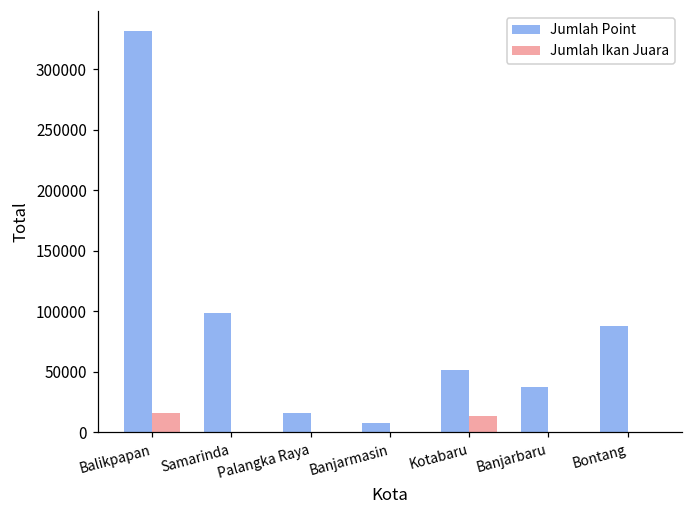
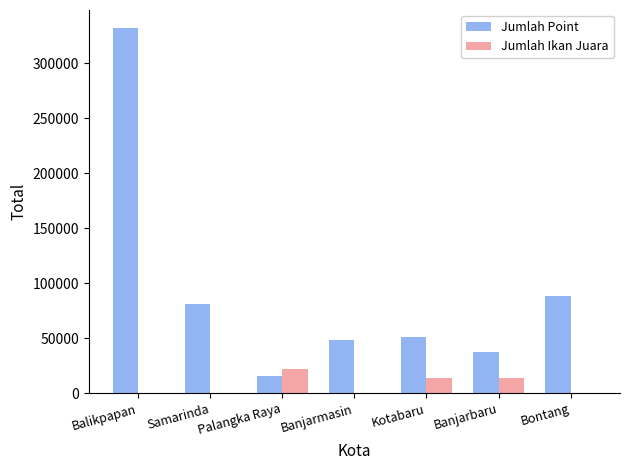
Jumlah Ikan Juara, Balikpapan: 16000 -> 0
Jumlah Point, Samarinda: 99000 -> 81000
Jumlah Ikan Juara, Palangka Raya: 0 -> 22000
Jumlah Point, Banjarmasin: 7000 -> 48000
Jumlah Ikan Juara, Banjarbaru: 0 -> 13000
